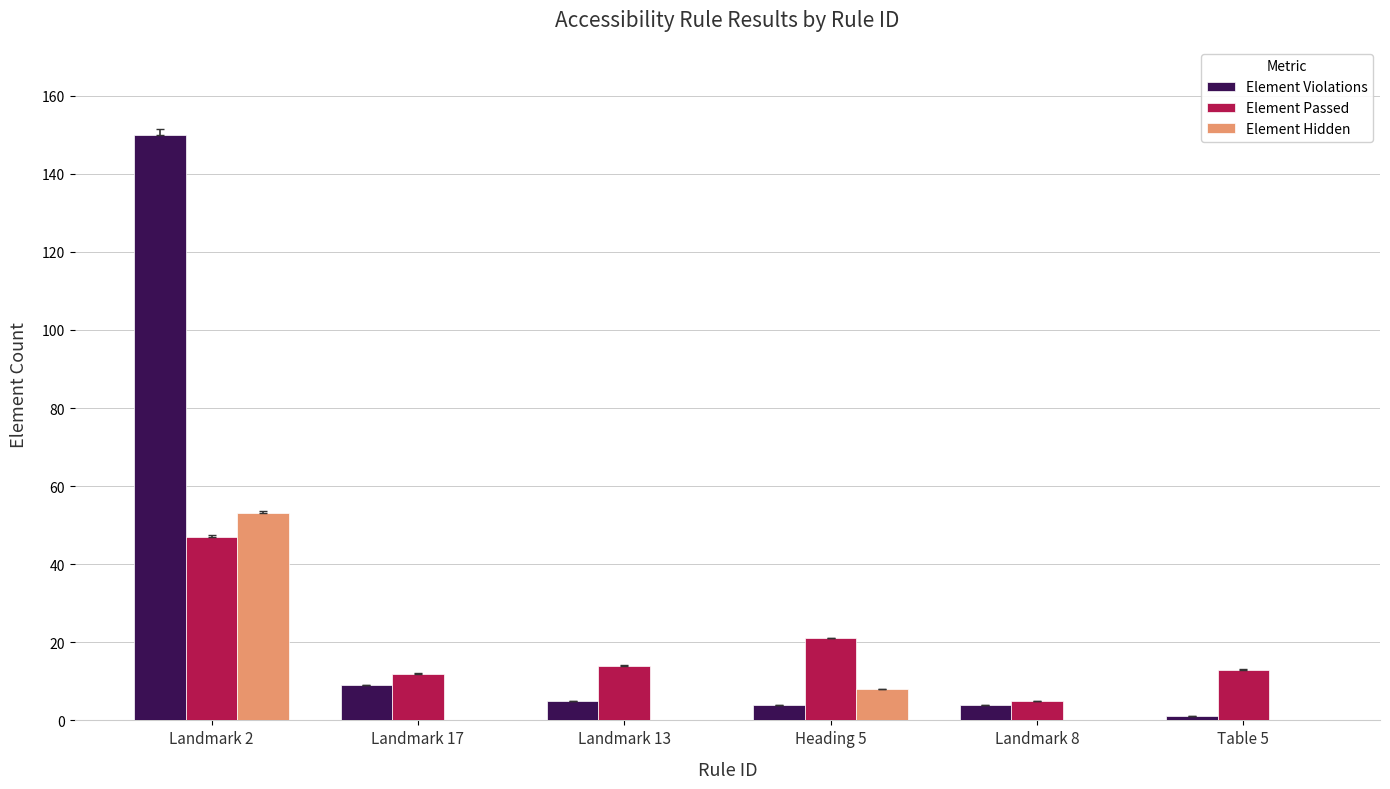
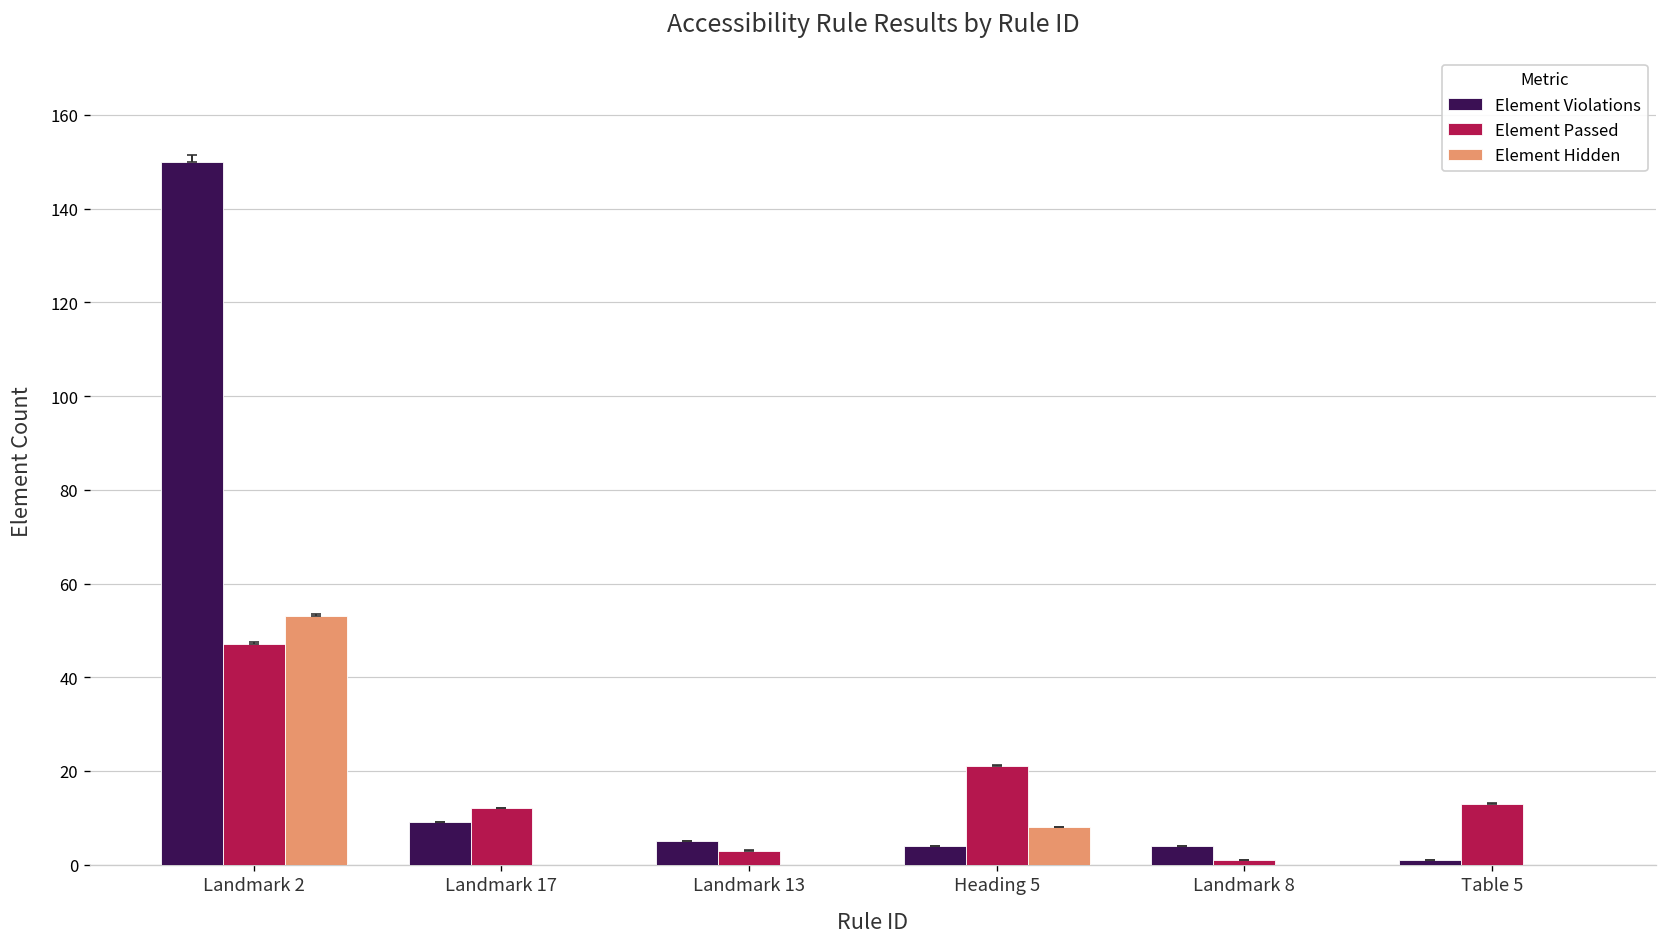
Element Passed, Landmark 13: 14 -> 3
Element Passed, Landmark 8: 5 -> 1
